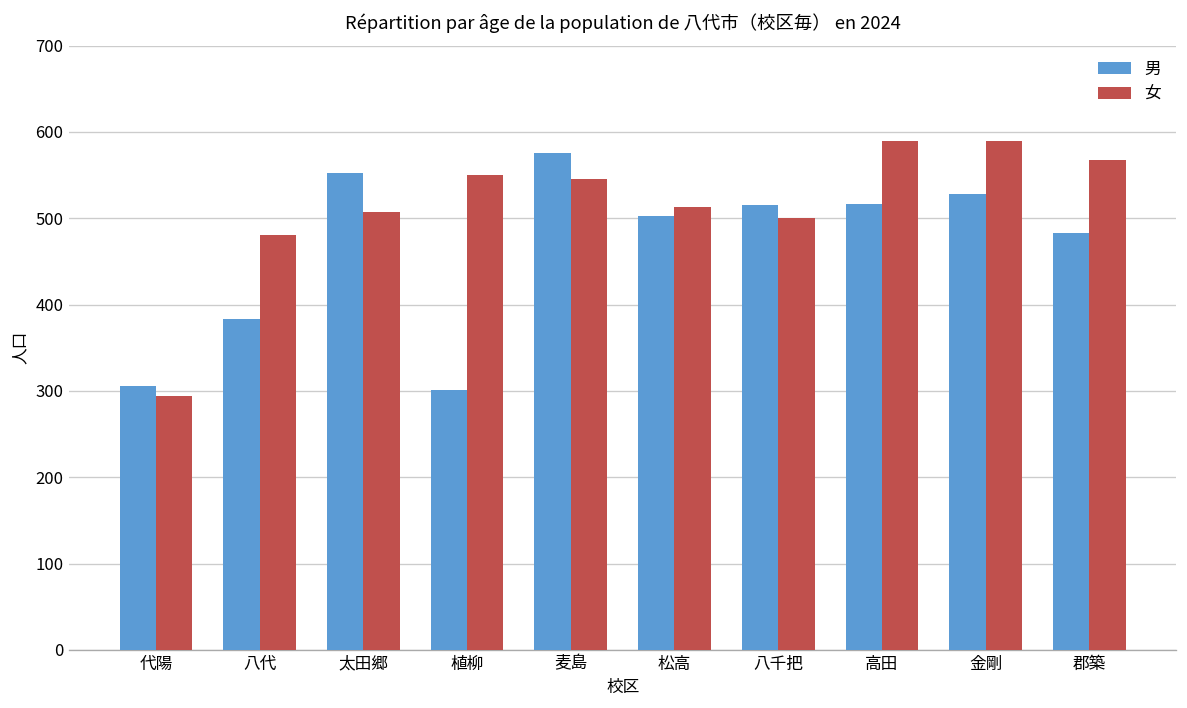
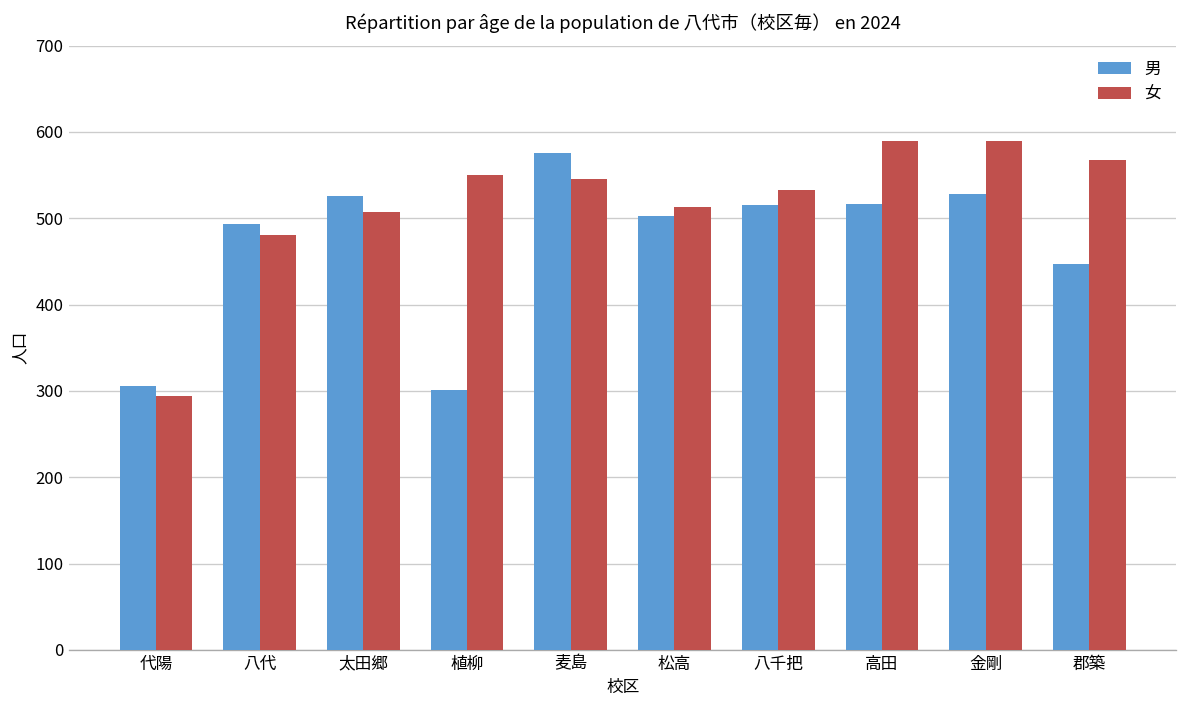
男, 八代: 380 -> 490
男, 太田郷: 550 -> 530
女, 八千把: 500 -> 530
男, 郡築: 480 -> 450
